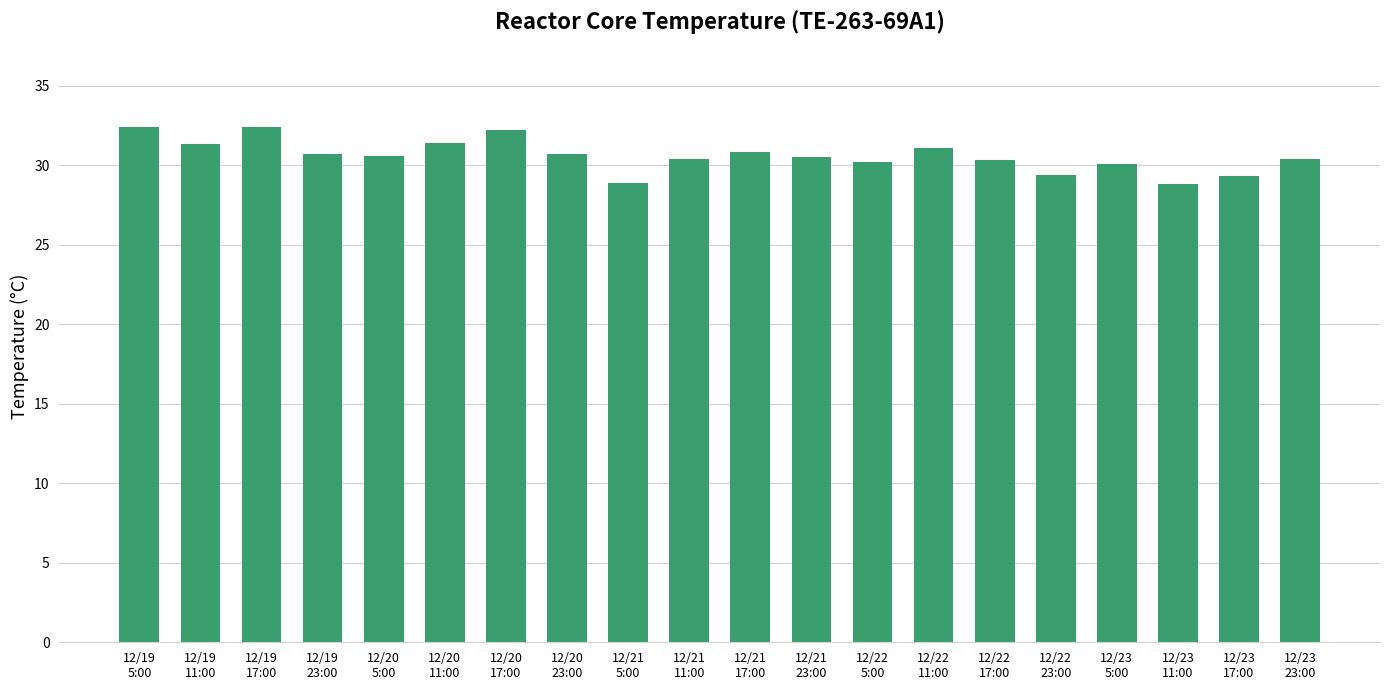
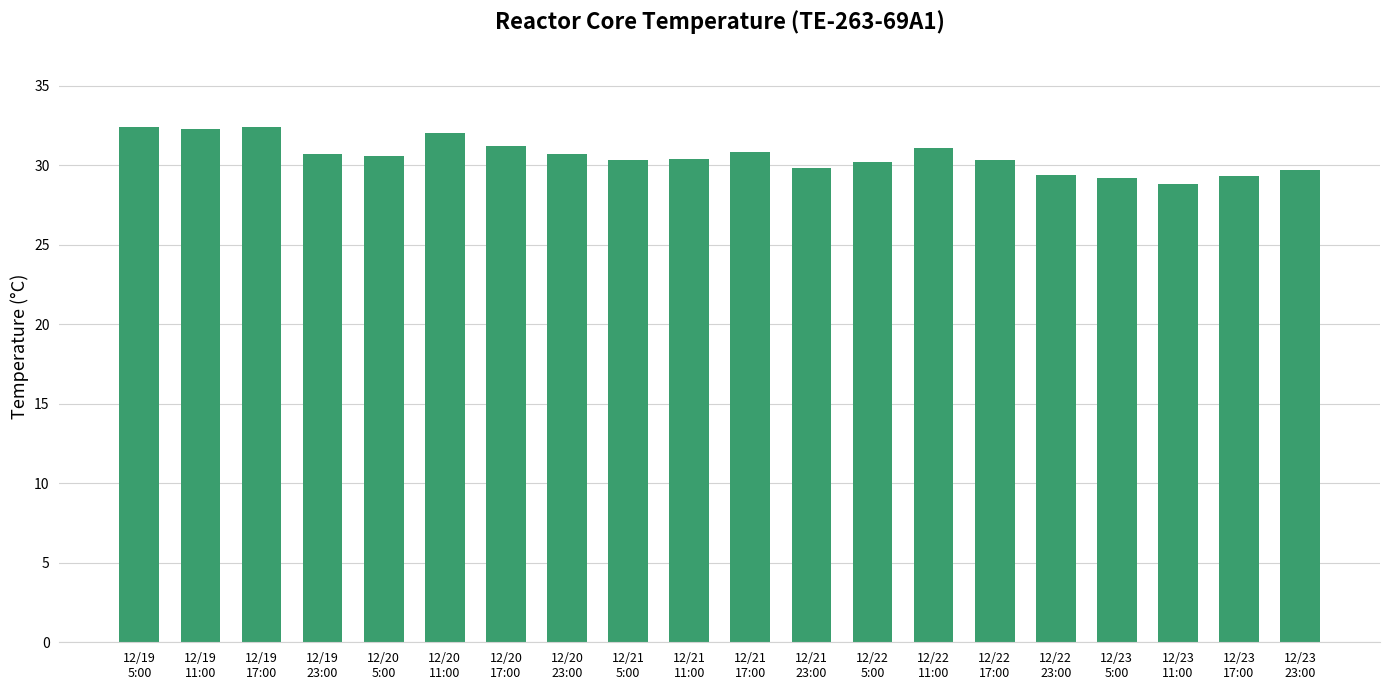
12/19 11:00: 31.3 -> 32.3
12/20 11:00: 31.4 -> 32.0
12/20 17:00: 32.2 -> 31.2
12/21 5:00: 28.9 -> 30.3
12/21 23:00: 30.5 -> 29.8
12/23 5:00: 30.1 -> 29.2
12/23 23:00: 30.4 -> 29.7
